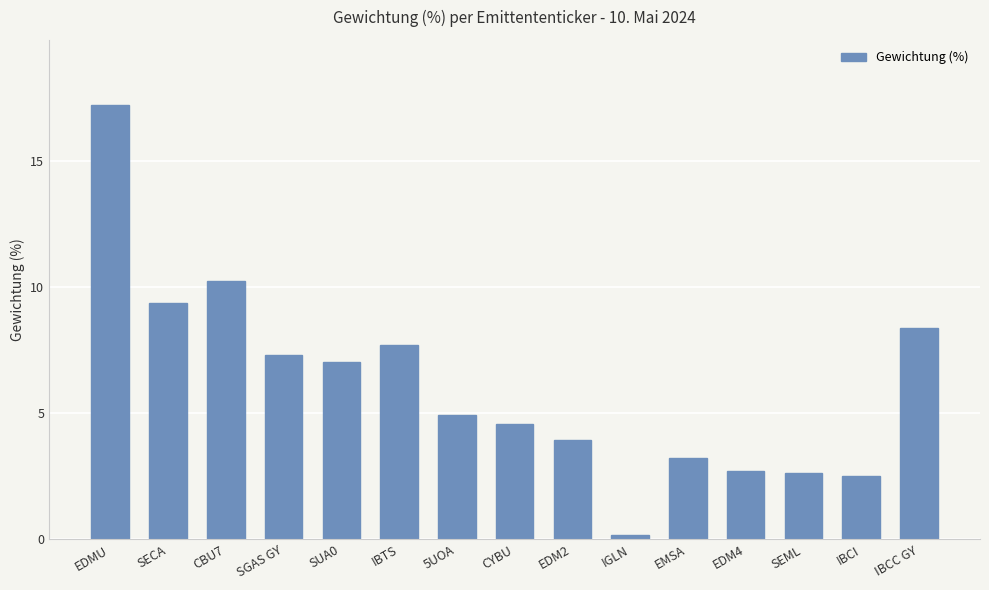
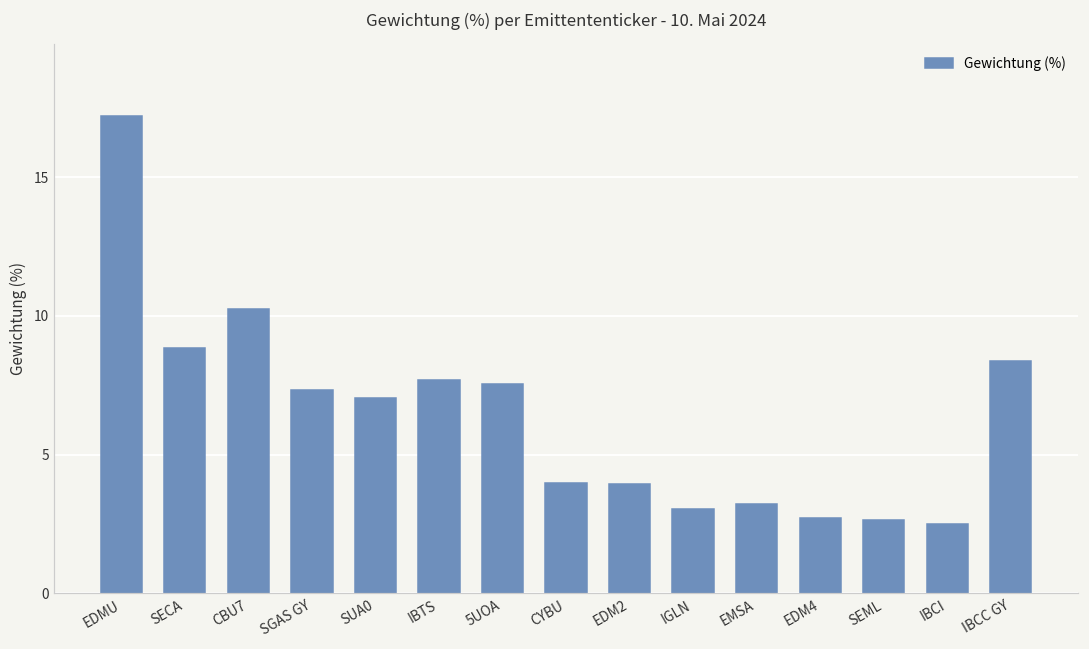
SECA: 9.4 -> 8.9
5UOA: 4.9 -> 7.5
CYBU: 4.6 -> 4.0
IGLN: 0.2 -> 3.1
